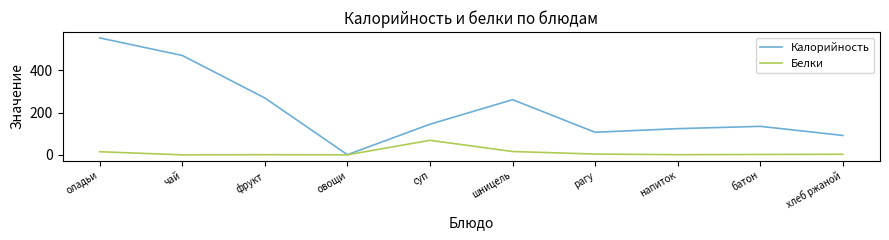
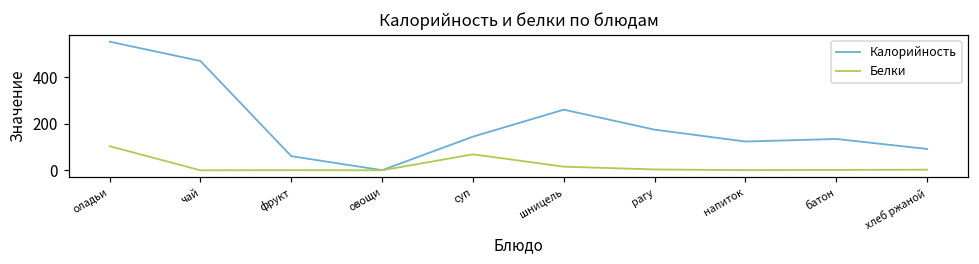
Белки, оладьи: 20 -> 100
Калорийность, фрукт: 270 -> 60
Калорийность, рагу: 110 -> 180
